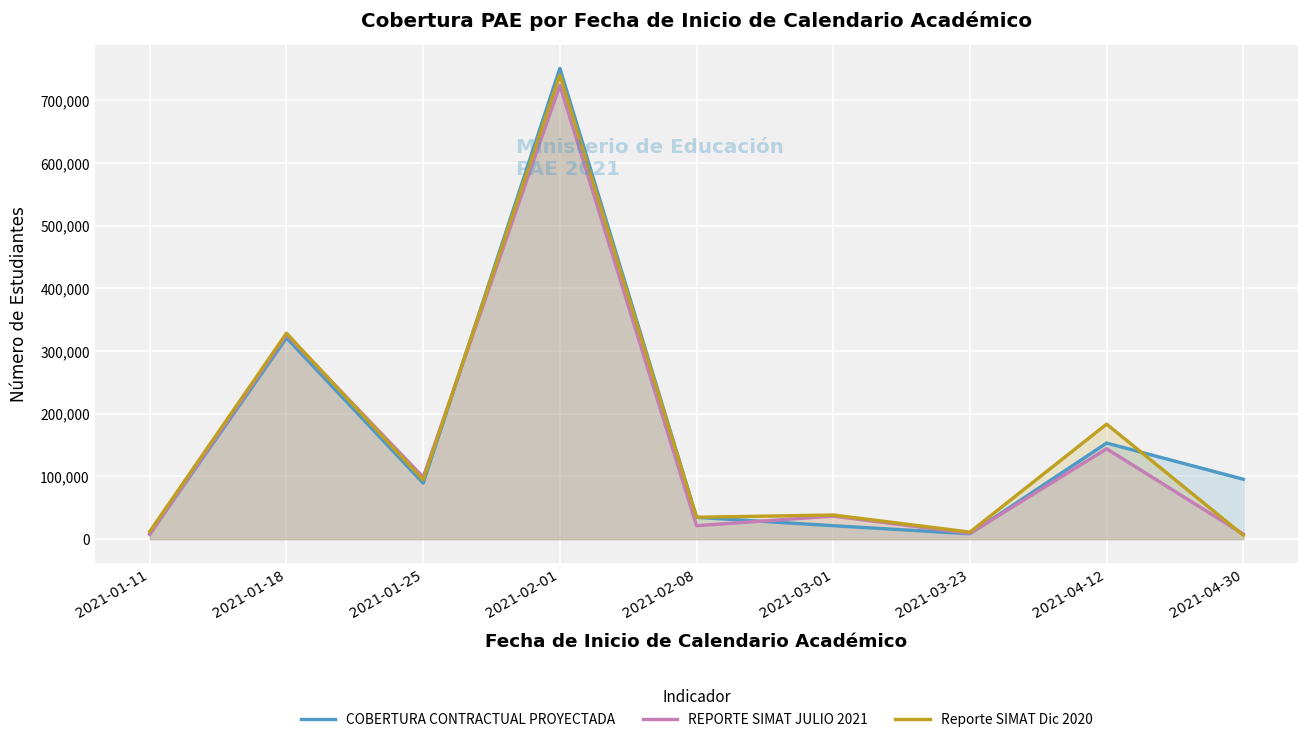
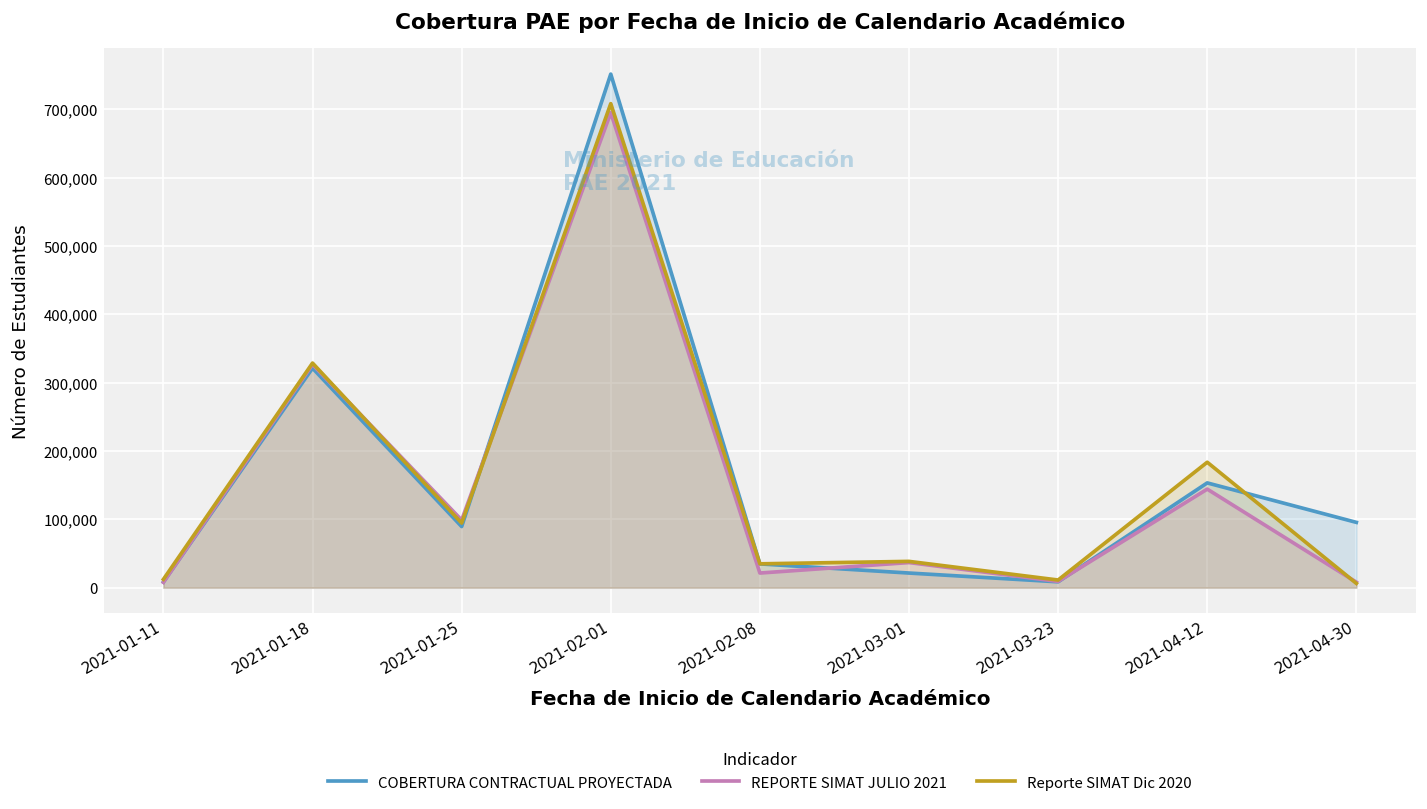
REPORTE SIMAT JULIO 2021, 2021-02-01: 720,000 -> 690,000
Reporte SIMAT Dic 2020, 2021-02-01: 740,000 -> 710,000
